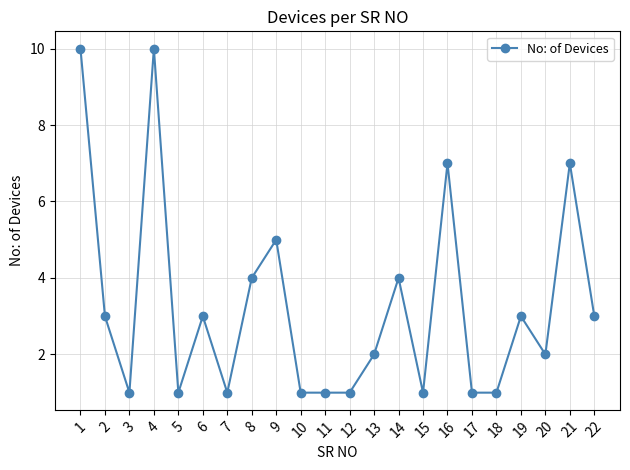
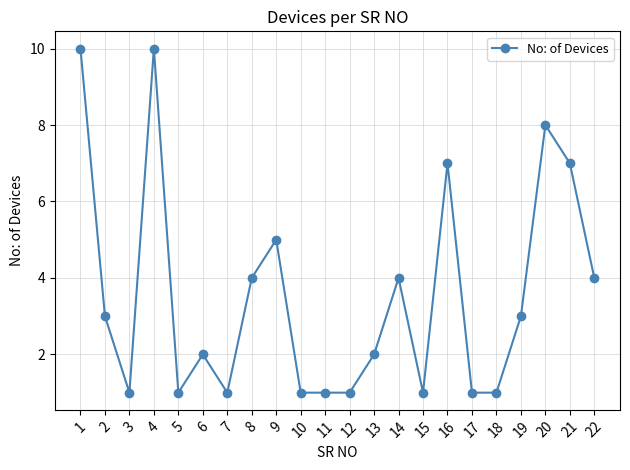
6: 3 -> 2
20: 2 -> 8
22: 3 -> 4
